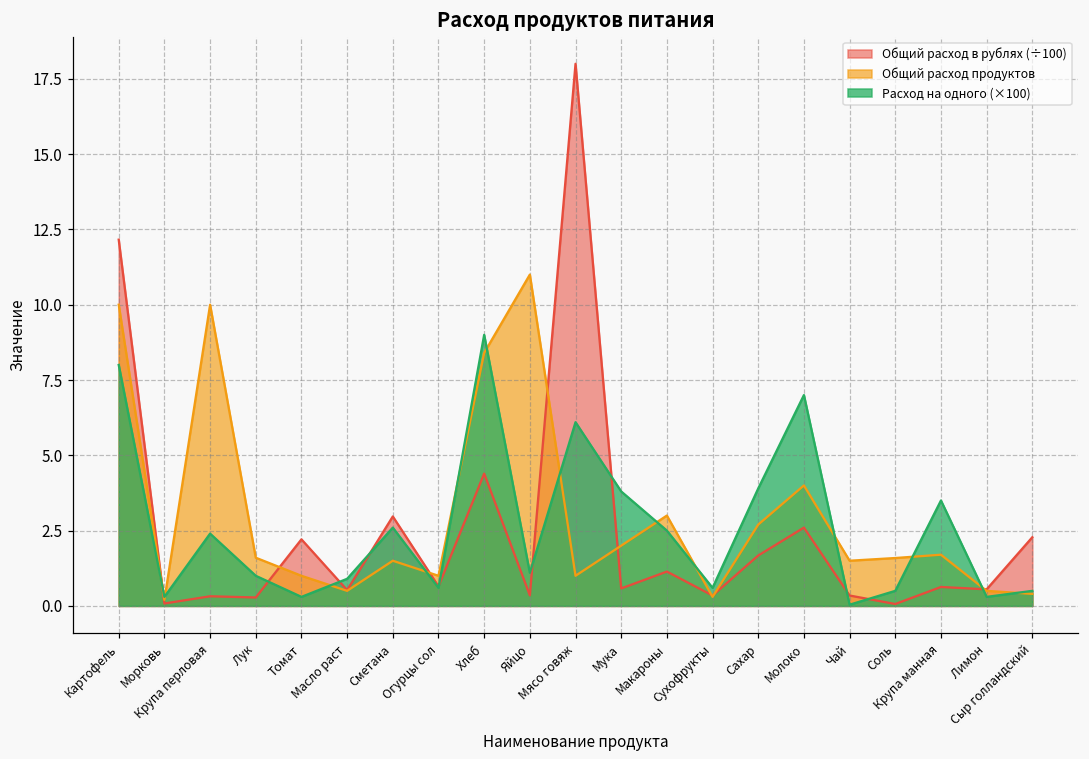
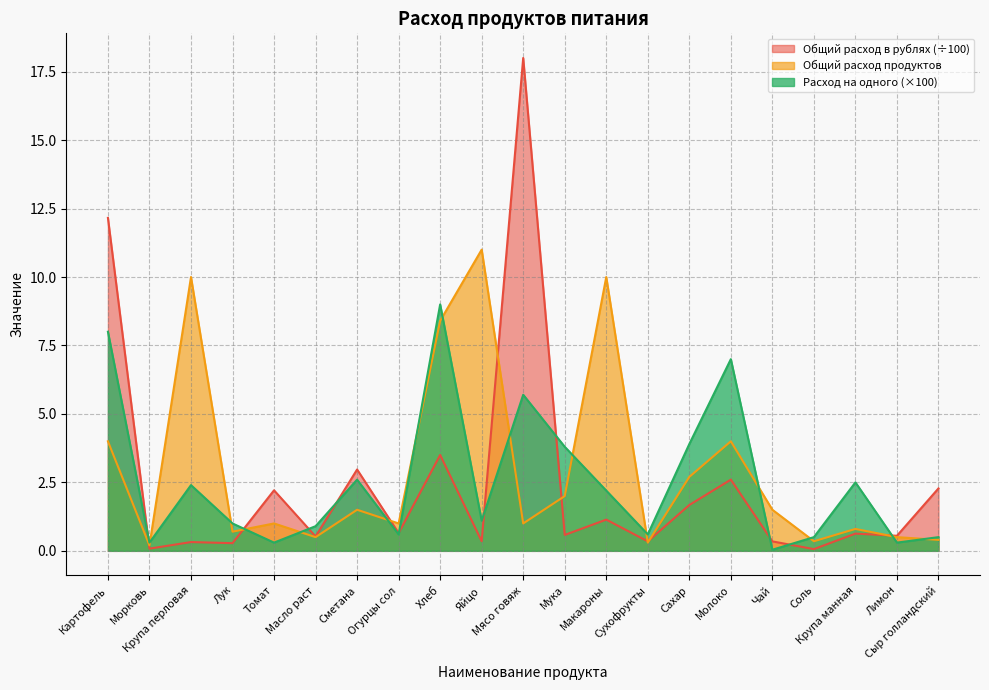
Общий расход продуктов, Картофель: 10 -> 4
Общий расход продуктов, Лук: 1.6 -> 0.7
Общий расход в рублях (÷100), Хлеб: 4.4 -> 3.5
Расход на одного (×100), Мясо говяж: 6.1 -> 5.7
Общий расход продуктов, Макароны: 3 -> 10
Расход на одного (×100), Макароны: 2.5 -> 2.2
Общий расход продуктов, Соль: 1.6 -> 0.4
Общий расход продуктов, Крупа манная: 1.7 -> 0.8
Расход на одного (×100), Крупа манная: 3.5 -> 2.5
